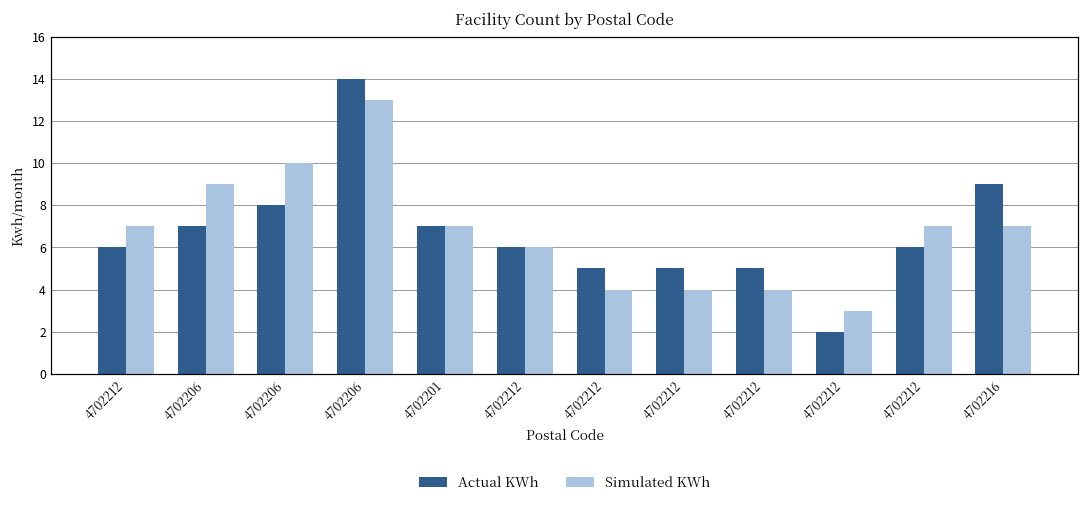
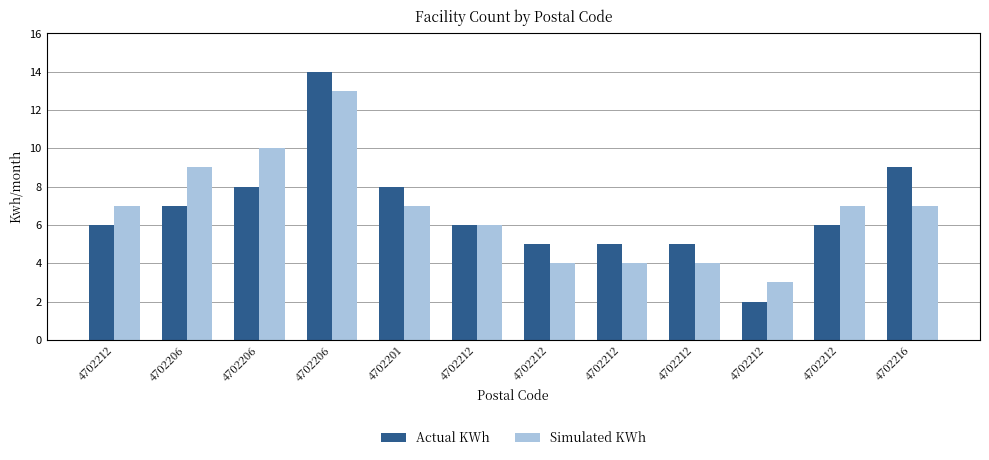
Actual KWh, 4702201: 7 -> 8
